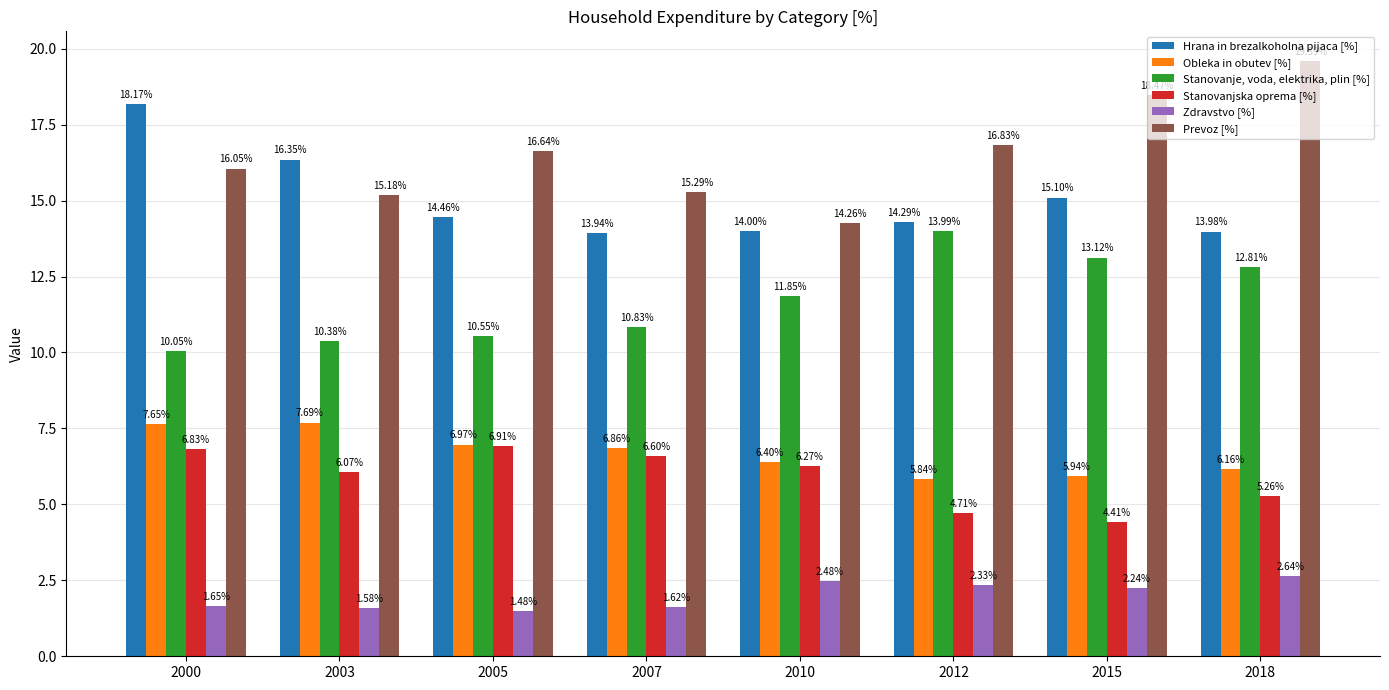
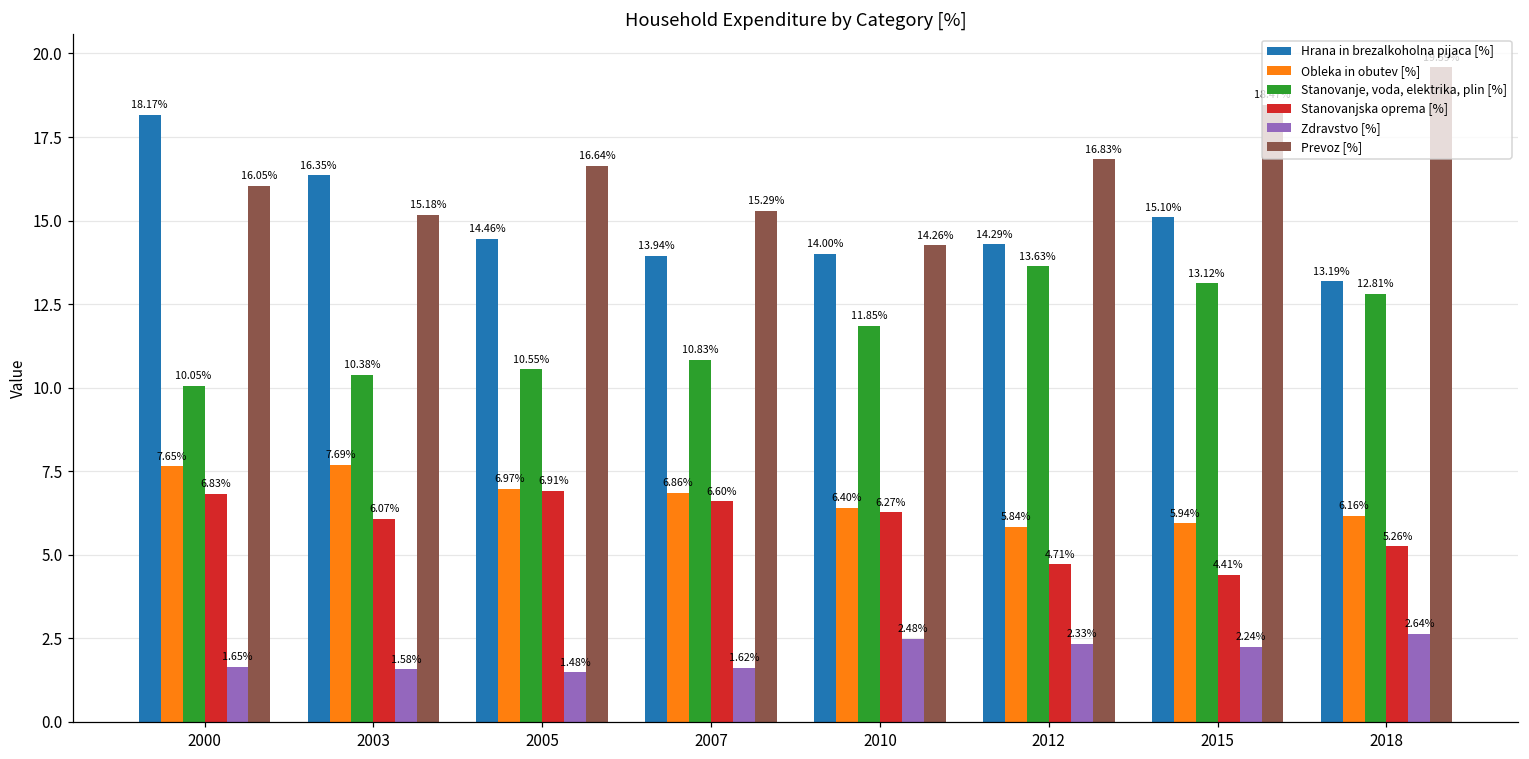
Stanovanje, voda, elektrika, plin [%], 2012: 13.99% -> 13.63%
Hrana in brezalkoholna pijaca [%], 2018: 13.98% -> 13.19%
